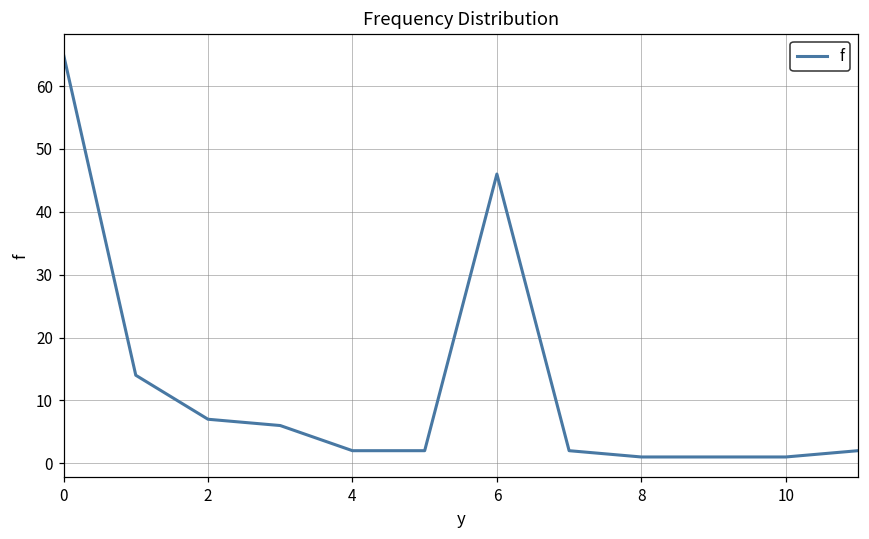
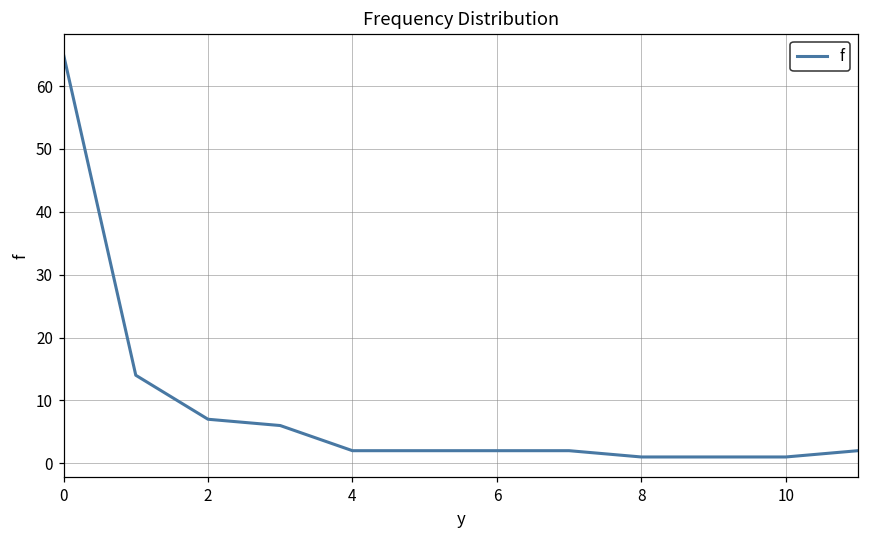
6: 46 -> 2
